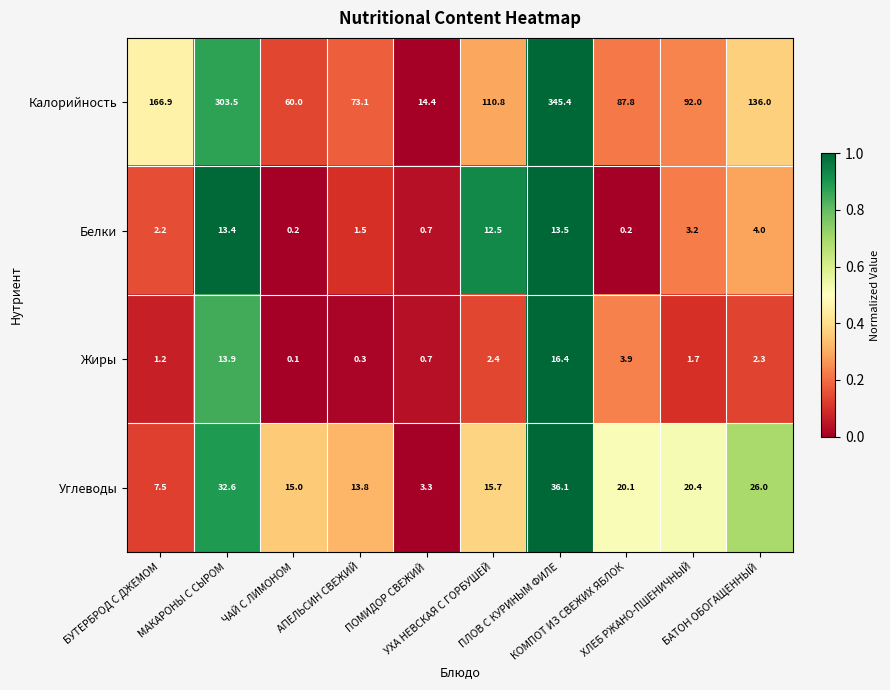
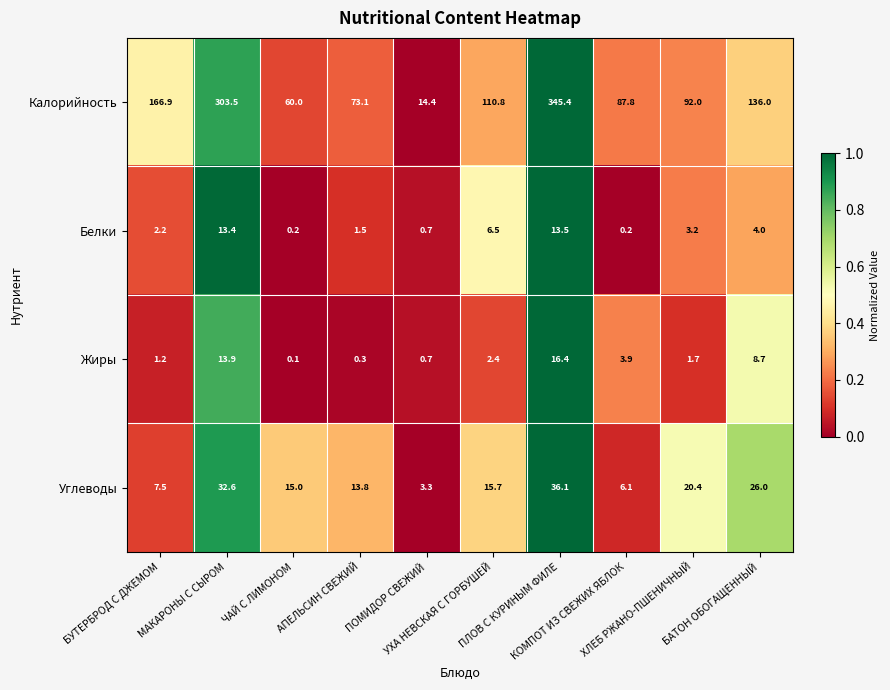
Белки, УХА НЕВСКАЯ С ГОРБУШЕЙ: 12.5 -> 6.5
Жиры, БАТОН ОБОГАЩЕННЫЙ: 2.3 -> 8.7
Углеводы, КОМПОТ ИЗ СВЕЖИХ ЯБЛОК: 20.1 -> 6.1
